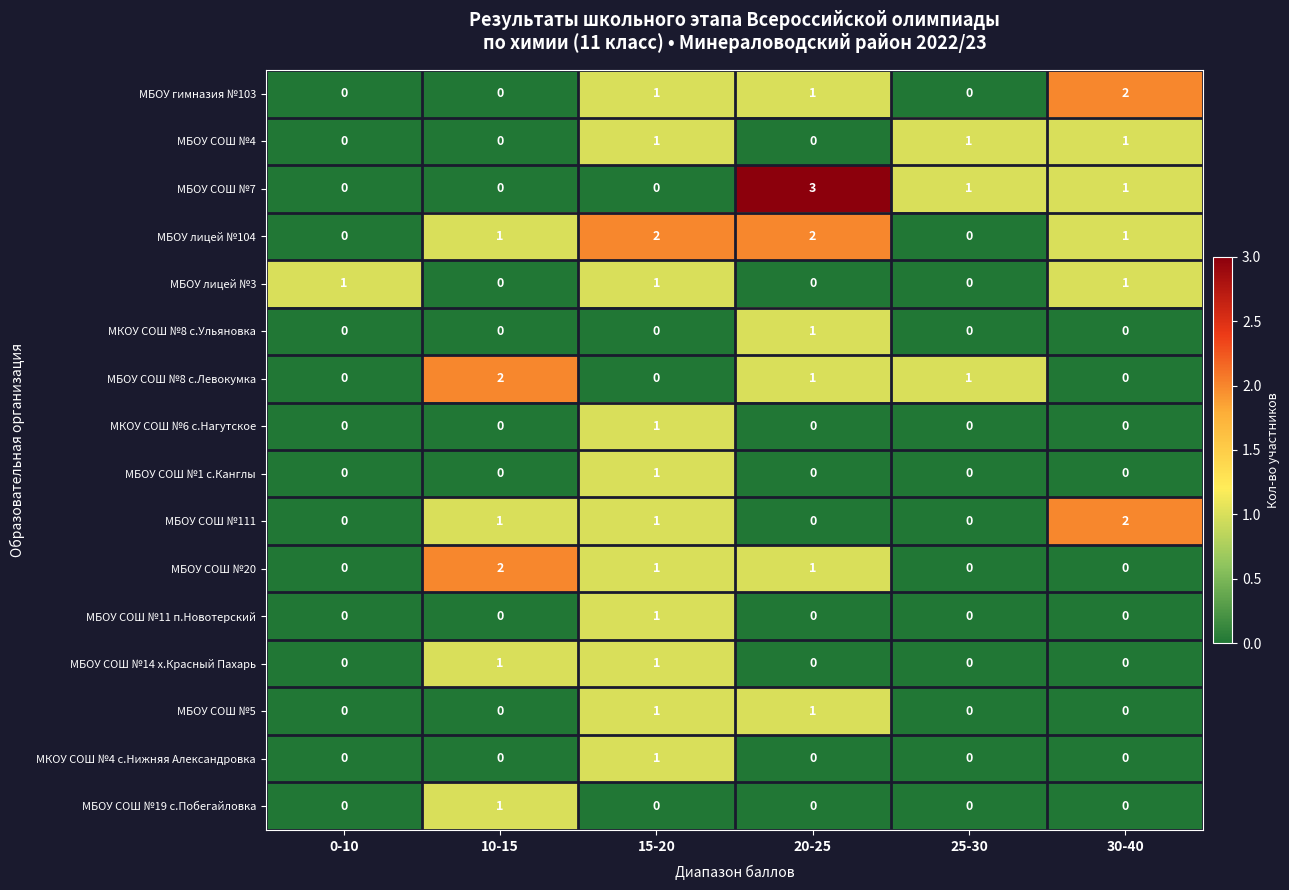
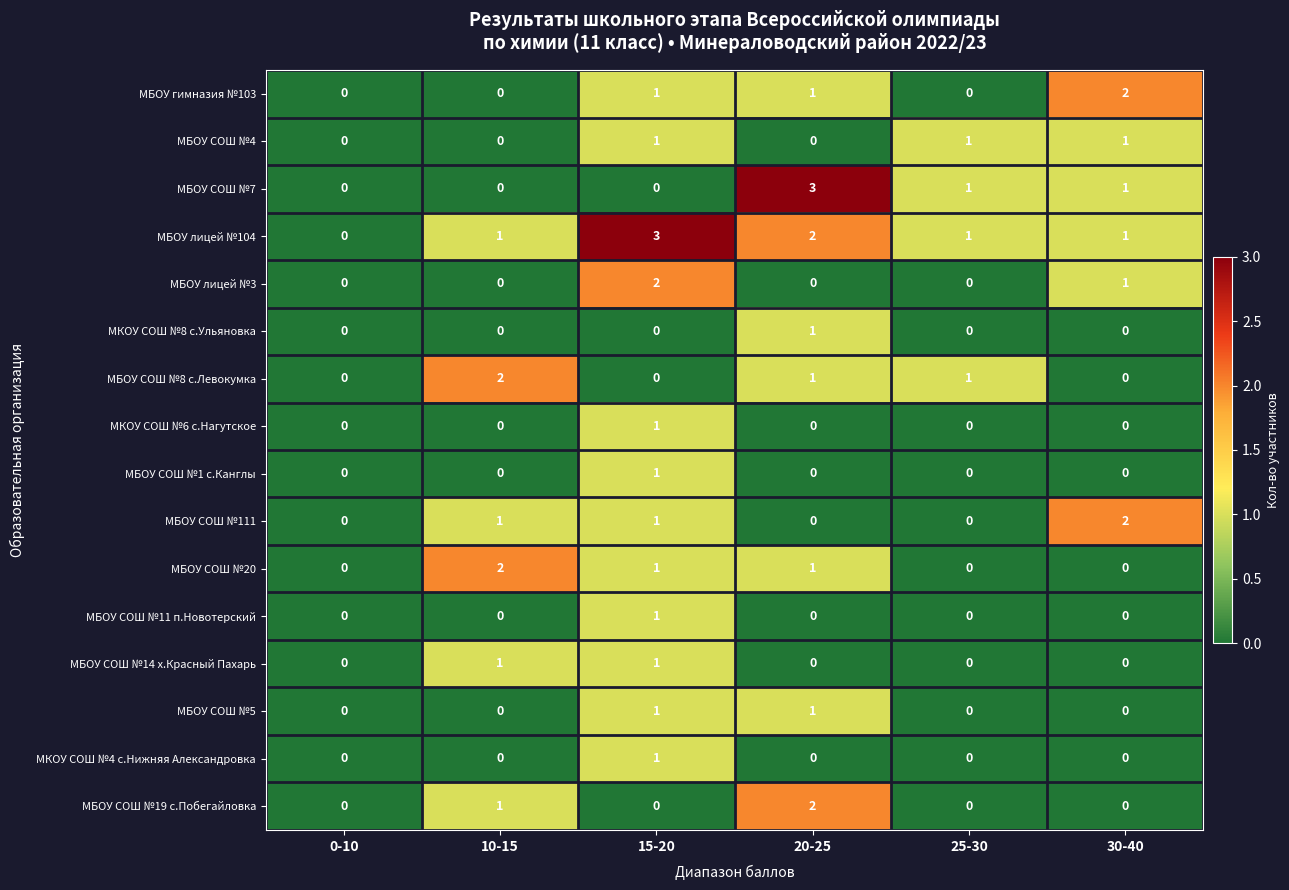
МБОУ лицей №104, 15-20: 2 -> 3
МБОУ лицей №104, 25-30: 0 -> 1
МБОУ лицей №3, 0-10: 1 -> 0
МБОУ лицей №3, 15-20: 1 -> 2
МБОУ СОШ №19 с.Побегайловка, 20-25: 0 -> 2
